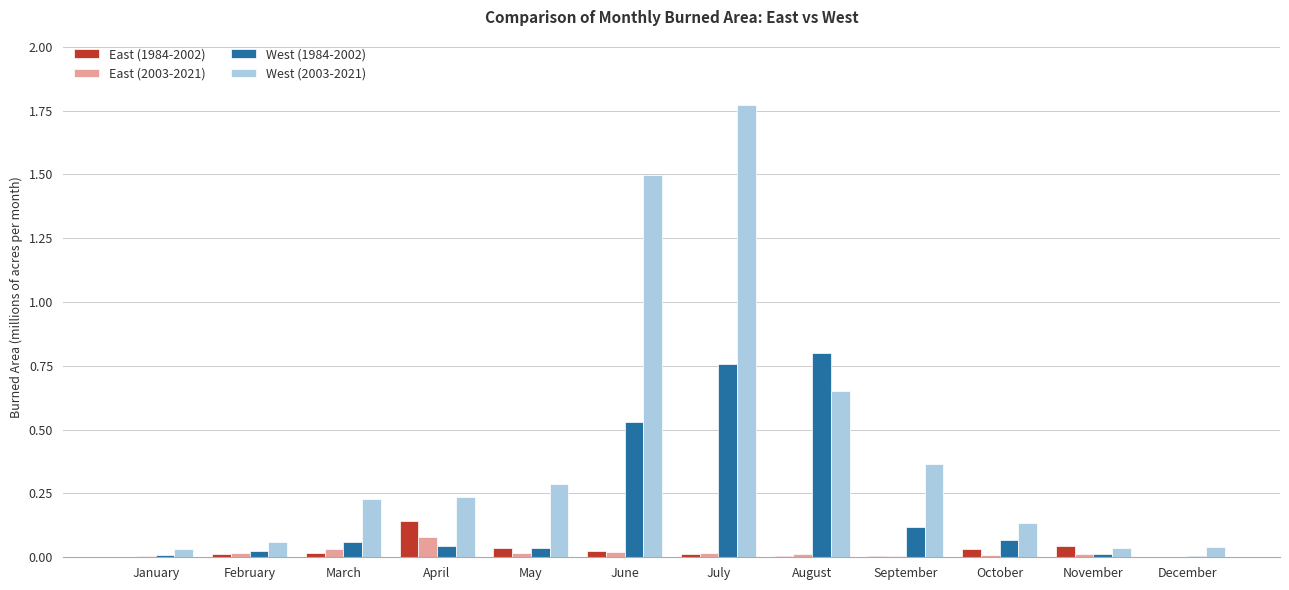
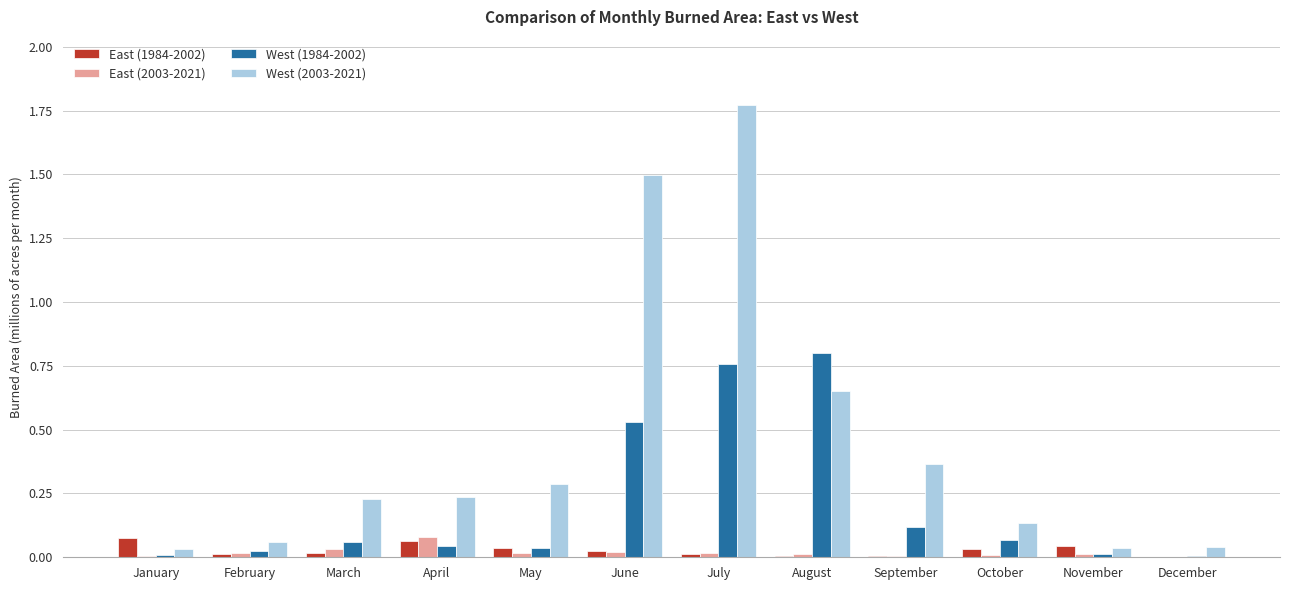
East (1984-2002), January: 0.00 -> 0.08
East (1984-2002), April: 0.14 -> 0.07
